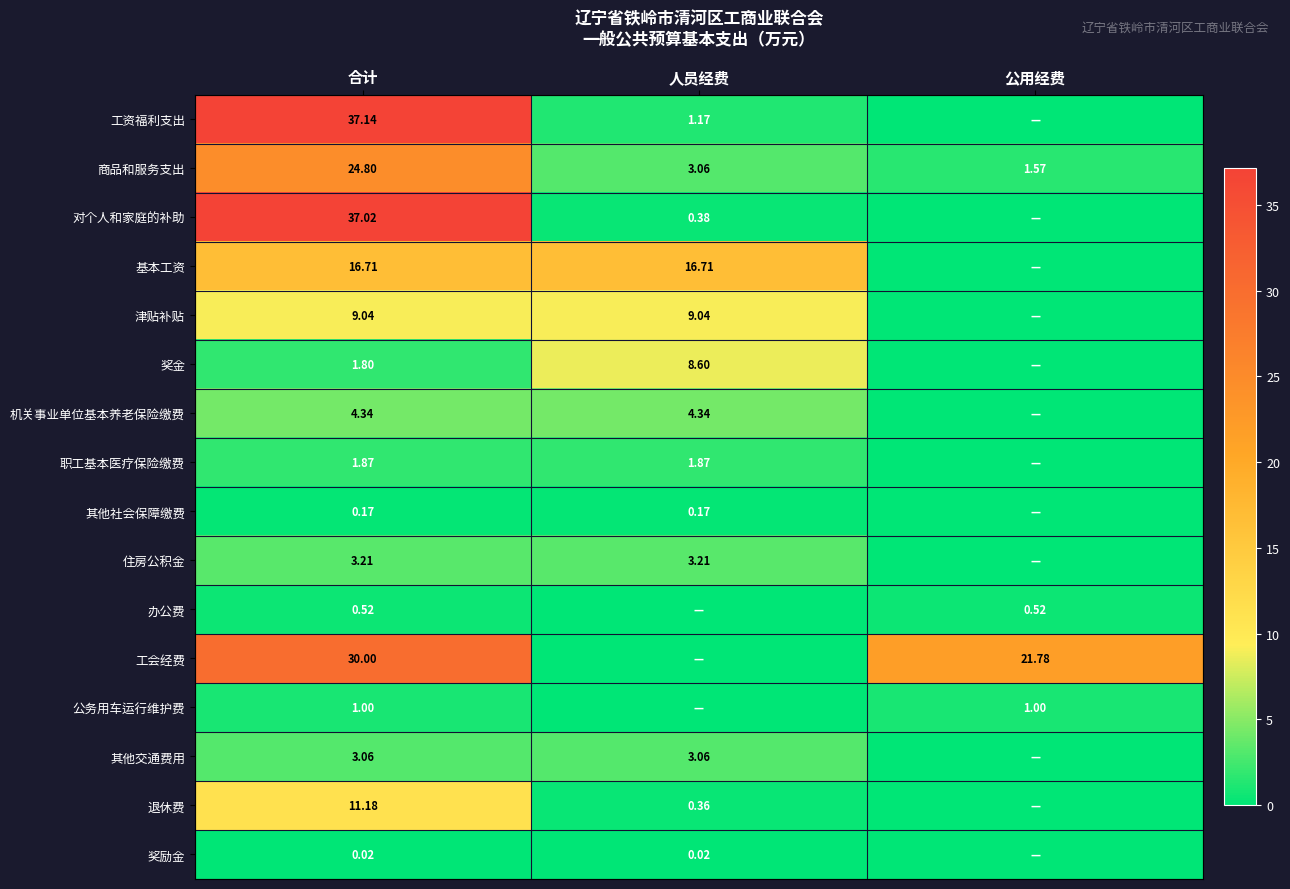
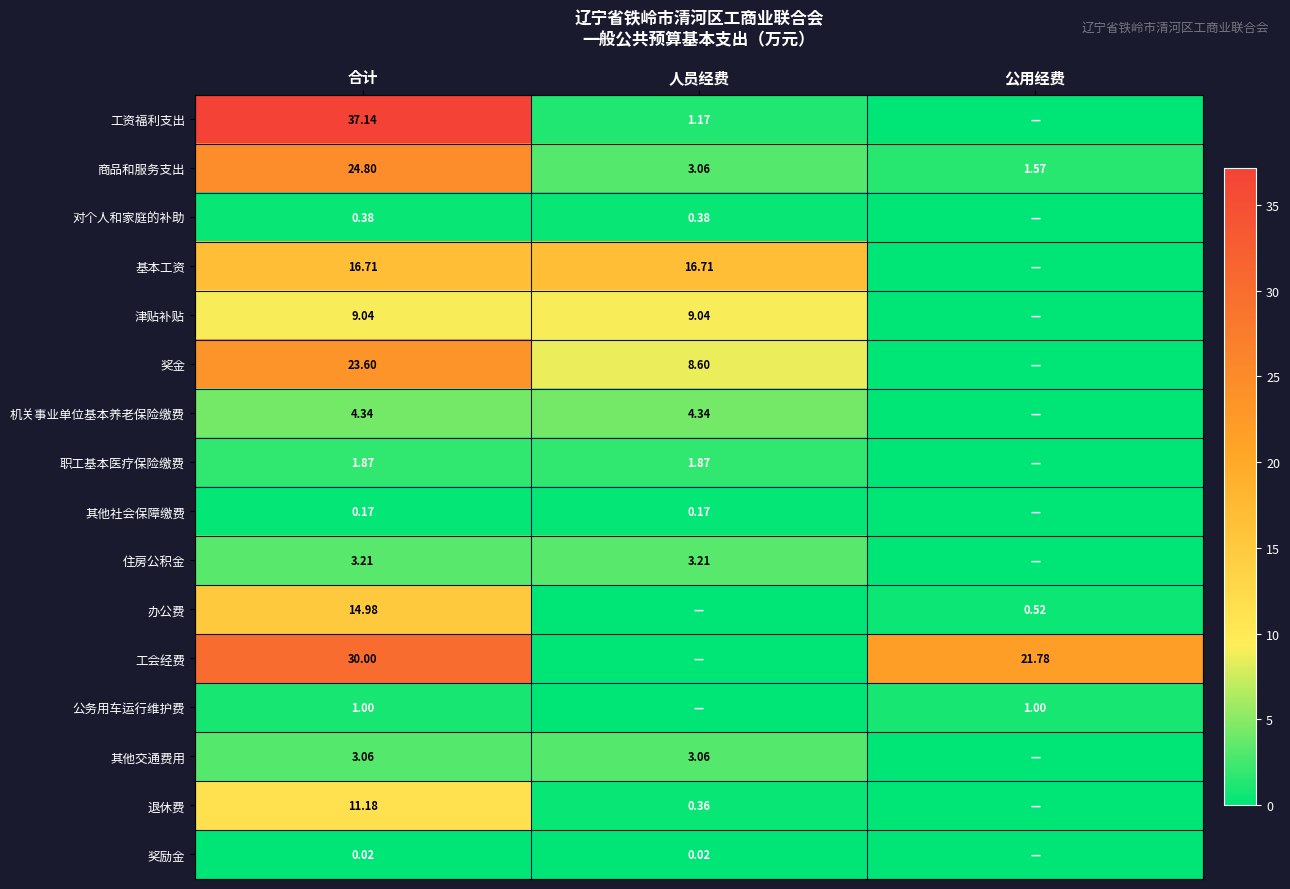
对个人和家庭的补助, 合计: 37.02 -> 0.38
奖金, 合计: 1.80 -> 23.60
办公费, 合计: 0.52 -> 14.98
